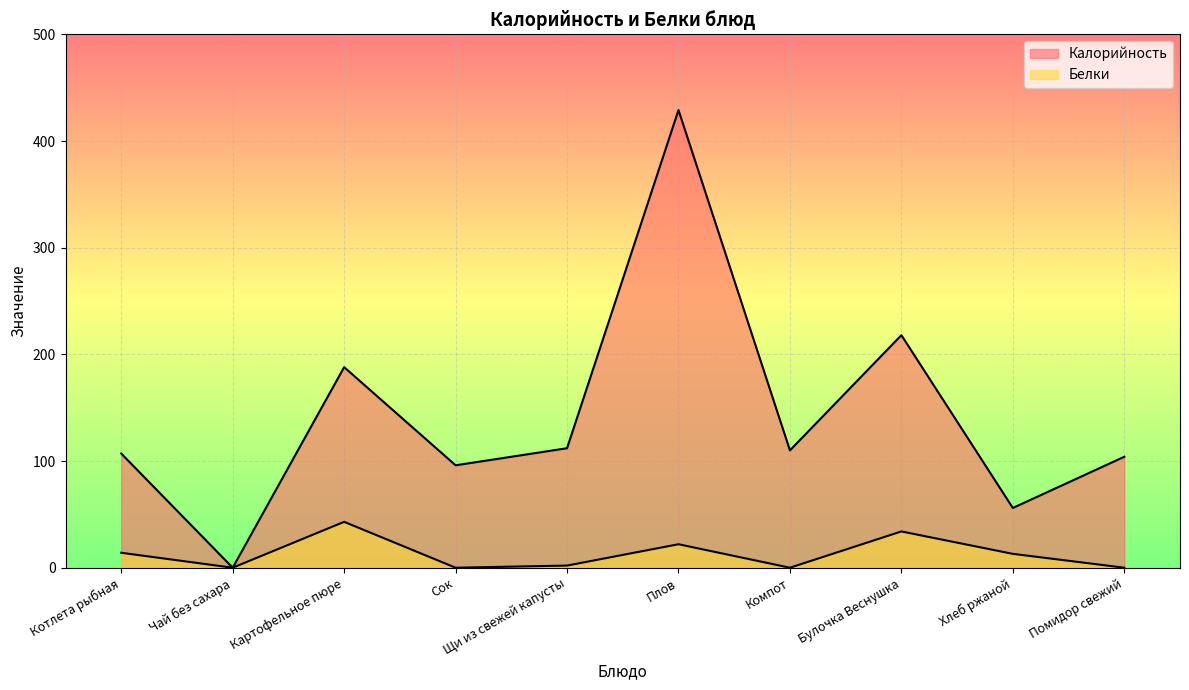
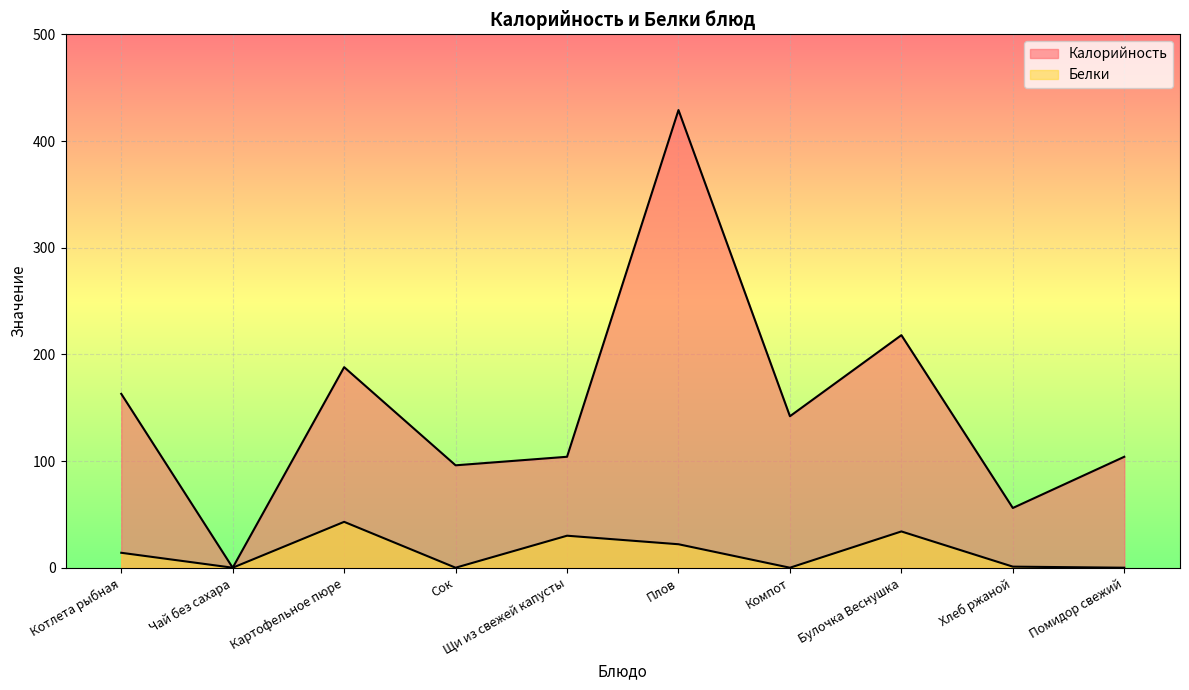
Калорийность, Котлета рыбная: 107 -> 163
Калорийность, Щи из свежей капусты: 112 -> 104
Белки, Щи из свежей капусты: 2 -> 30
Калорийность, Компот: 110 -> 142
Белки, Хлеб ржаной: 13 -> 1
